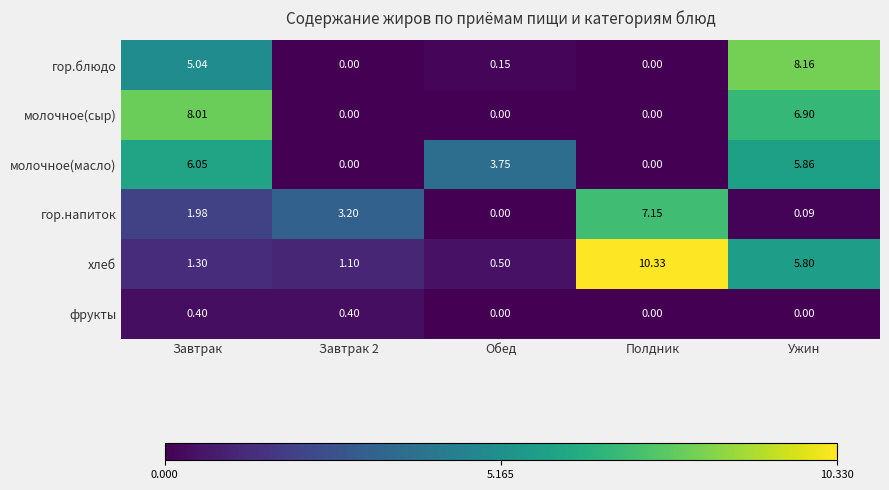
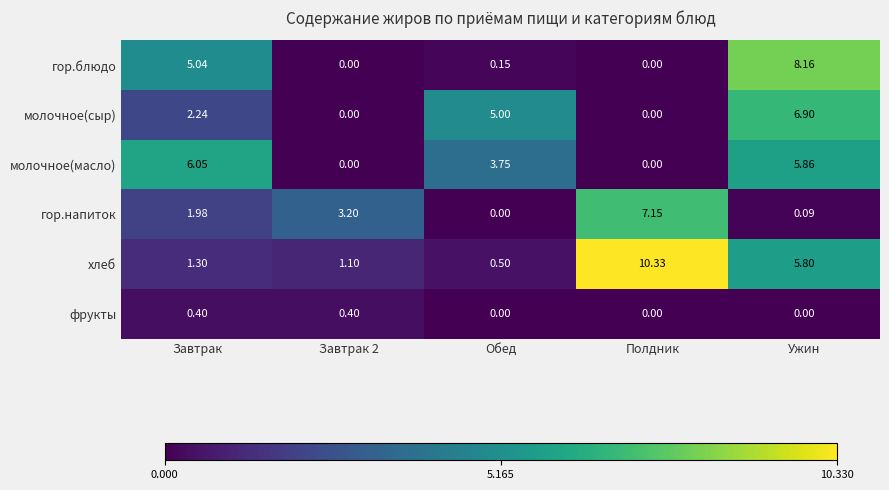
молочное(сыр), Завтрак: 8.01 -> 2.24
молочное(сыр), Обед: 0.00 -> 5.00
